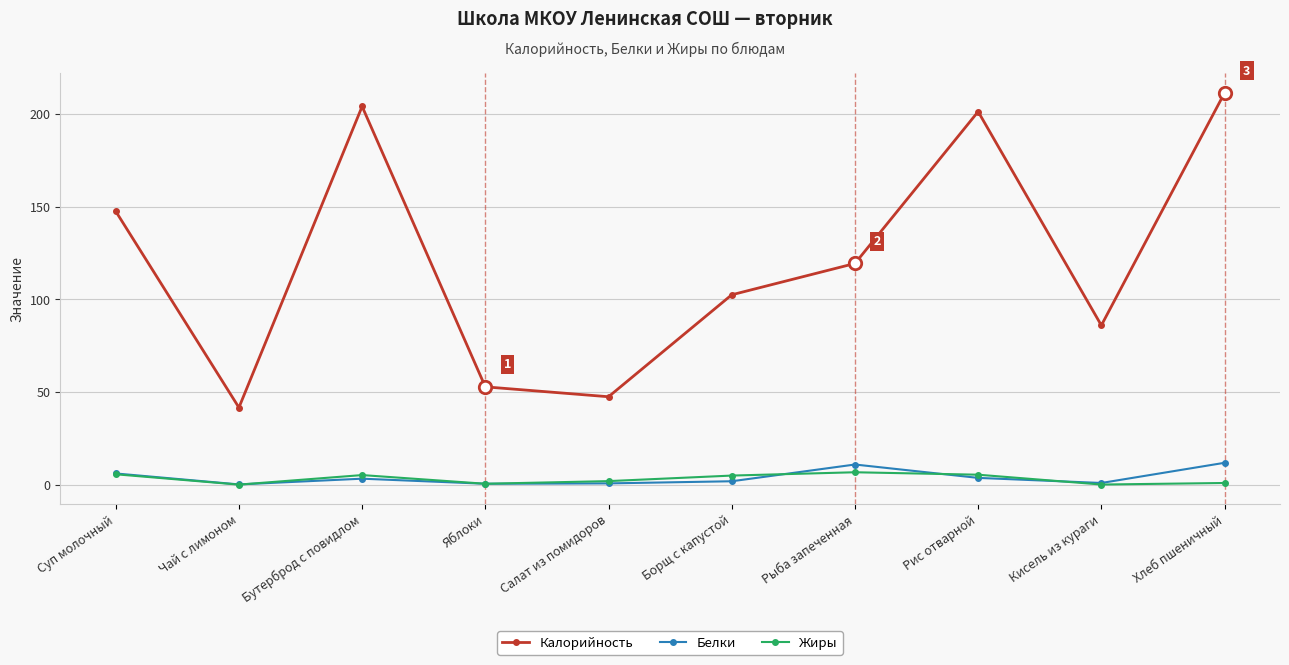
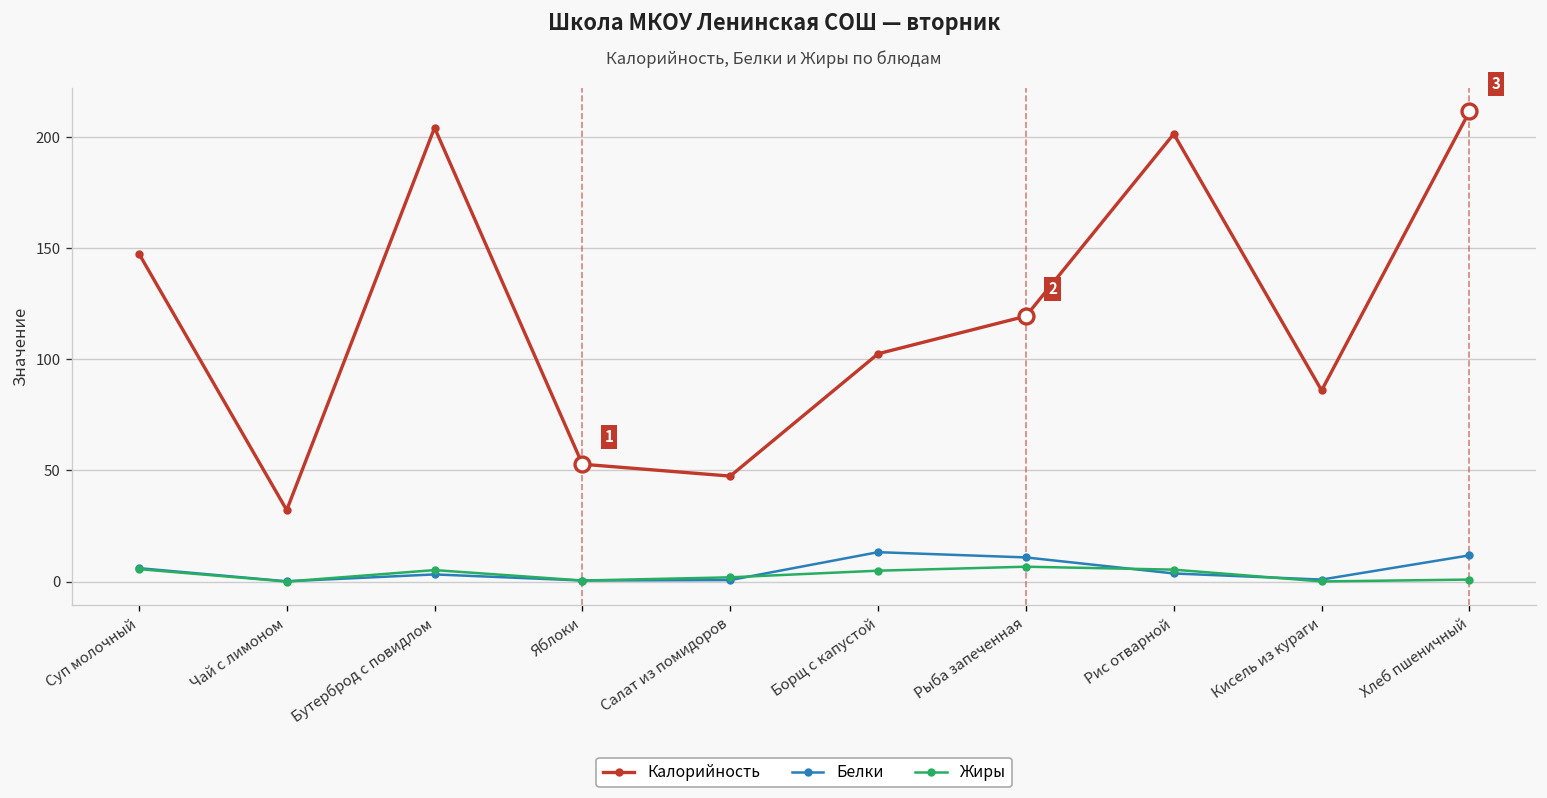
Калорийность, Чай с лимоном: 42 -> 32
Белки, Борщ с капустой: 2 -> 13
